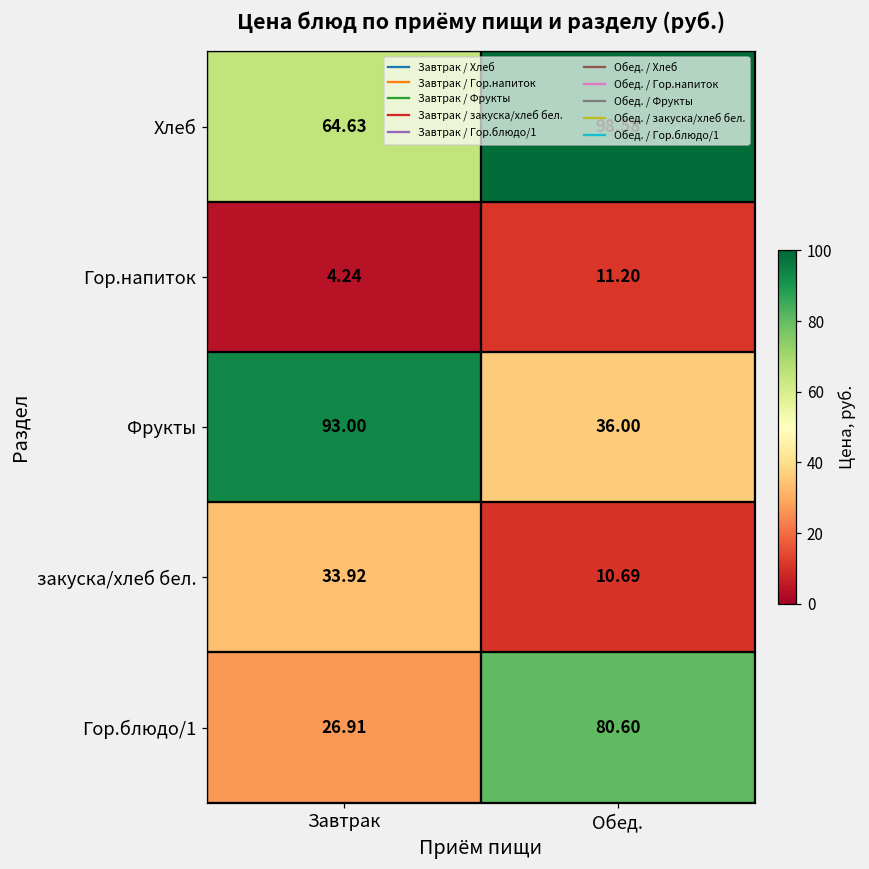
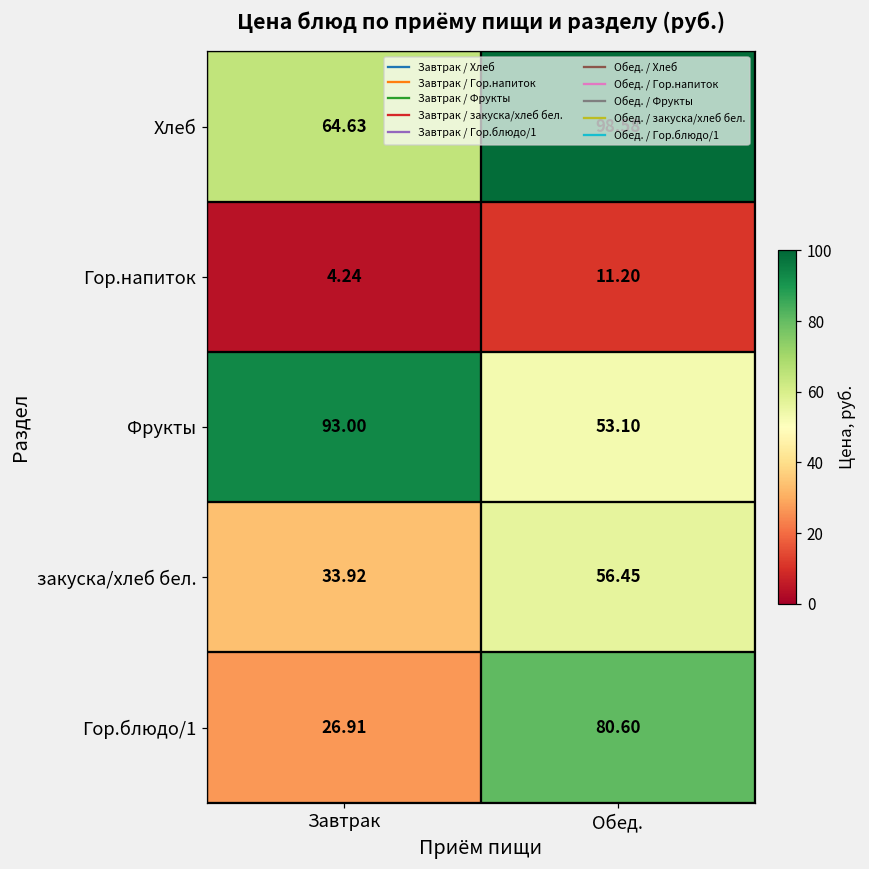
Фрукты, Обед.: 36.00 -> 53.10
закуска/хлеб бел., Обед.: 10.69 -> 56.45
